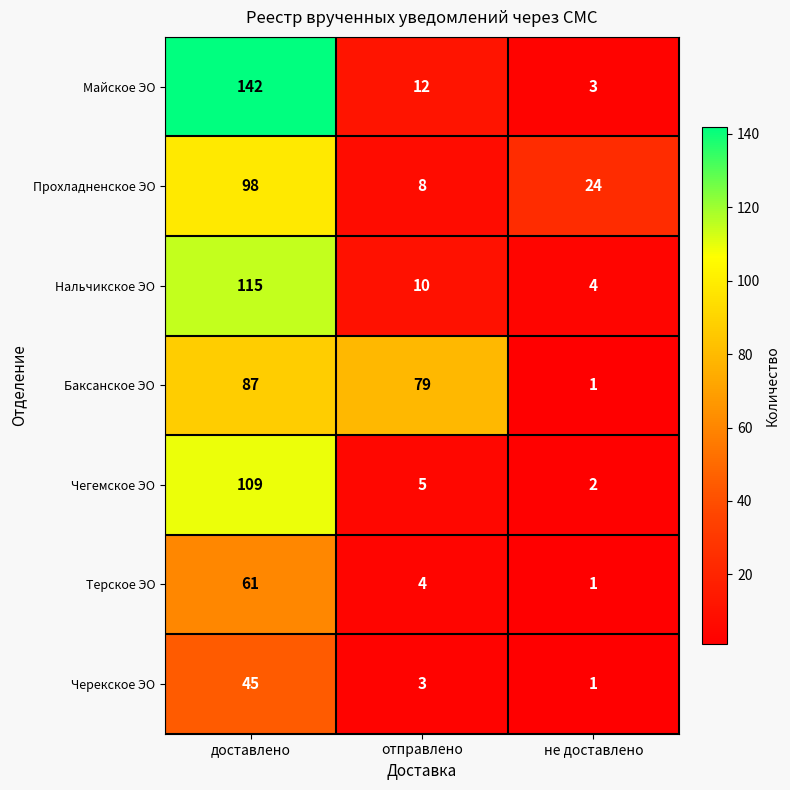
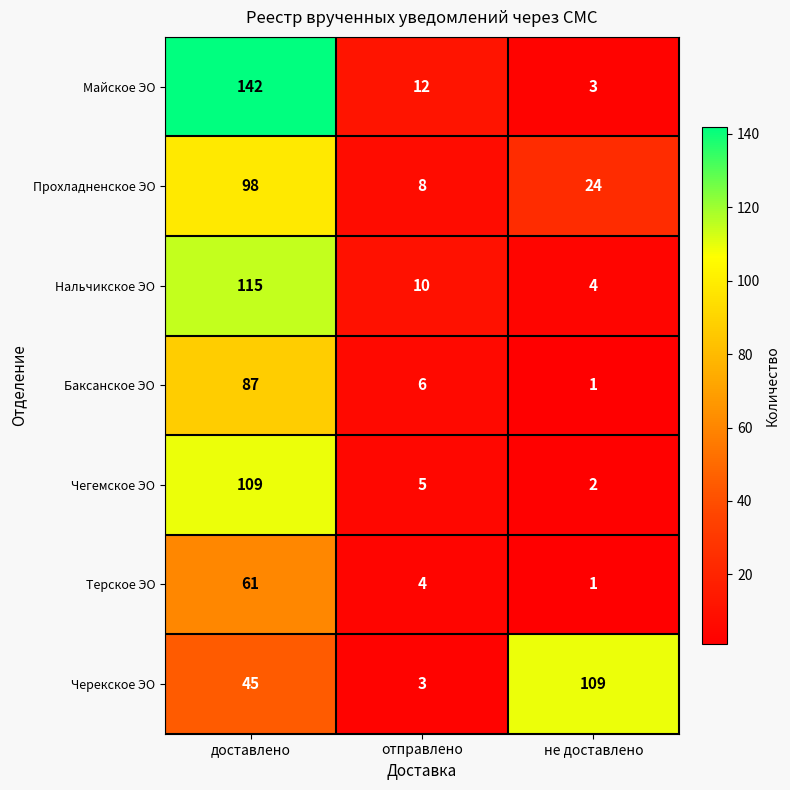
Баксанское ЭО, отправлено: 79 -> 6
Черекское ЭО, не доставлено: 1 -> 109
